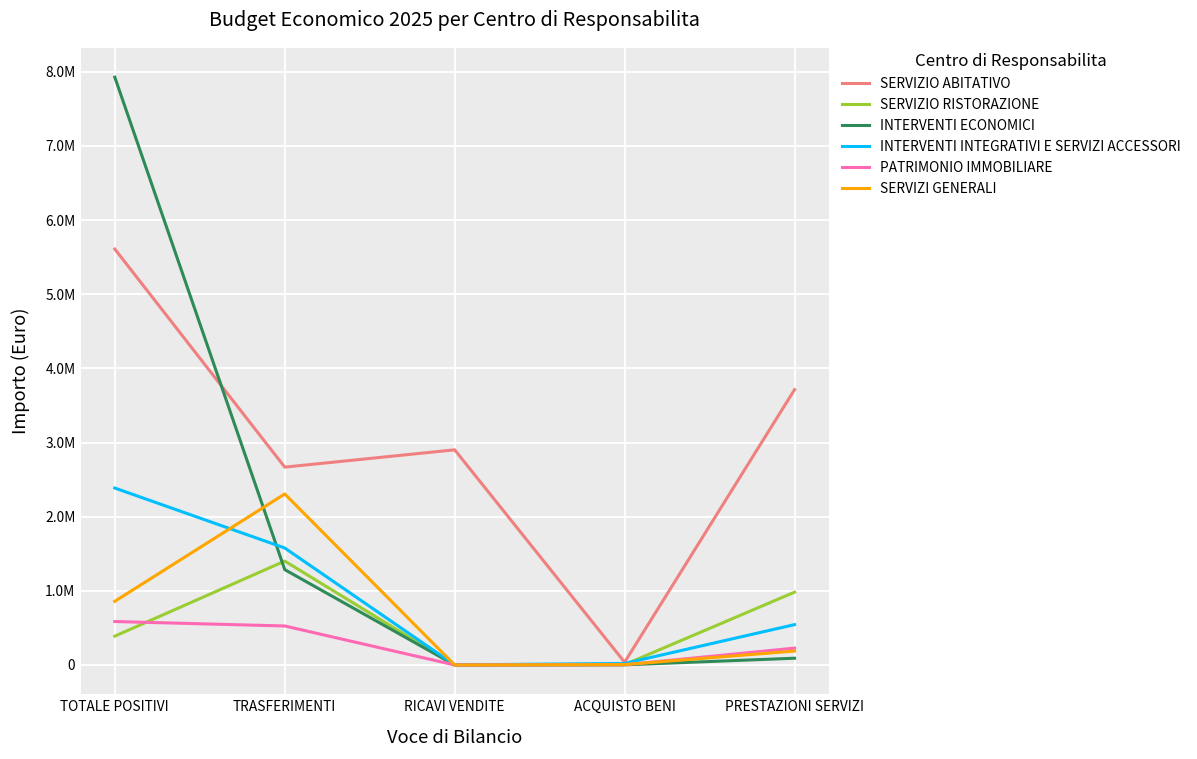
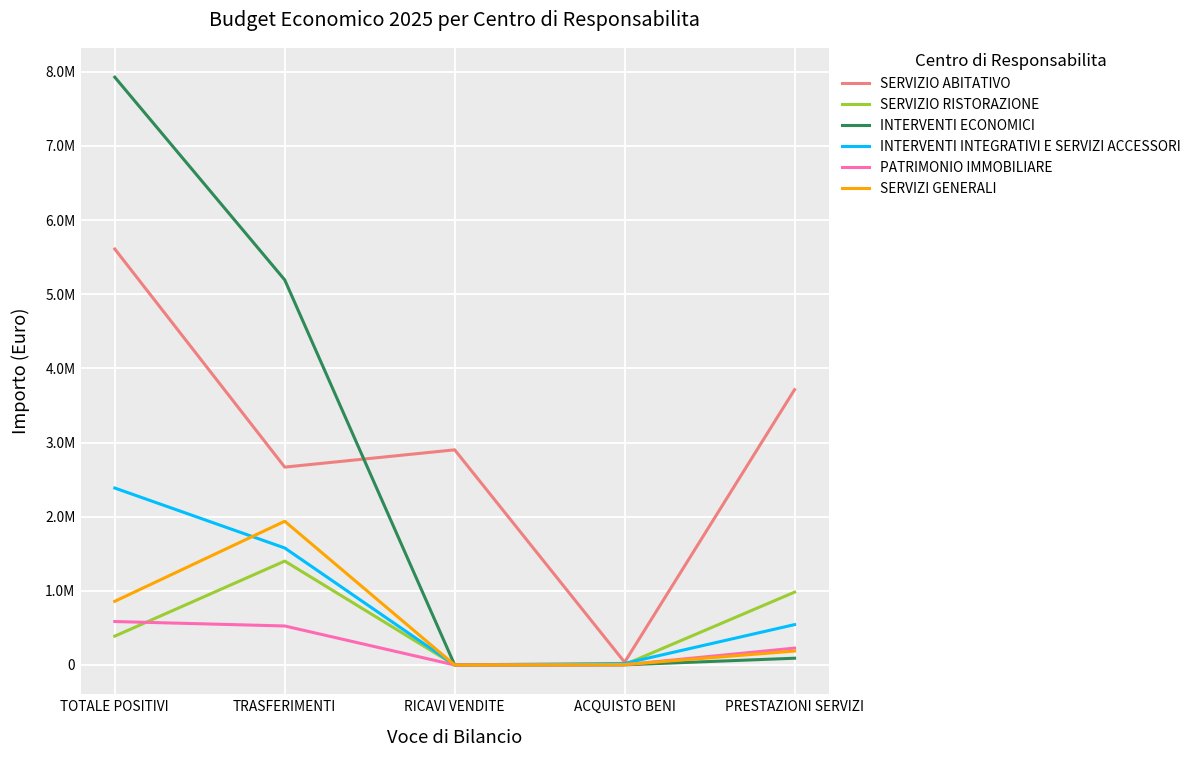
INTERVENTI ECONOMICI, TRASFERIMENTI: 1300000 -> 5200000
SERVIZI GENERALI, TRASFERIMENTI: 2300000 -> 1900000
